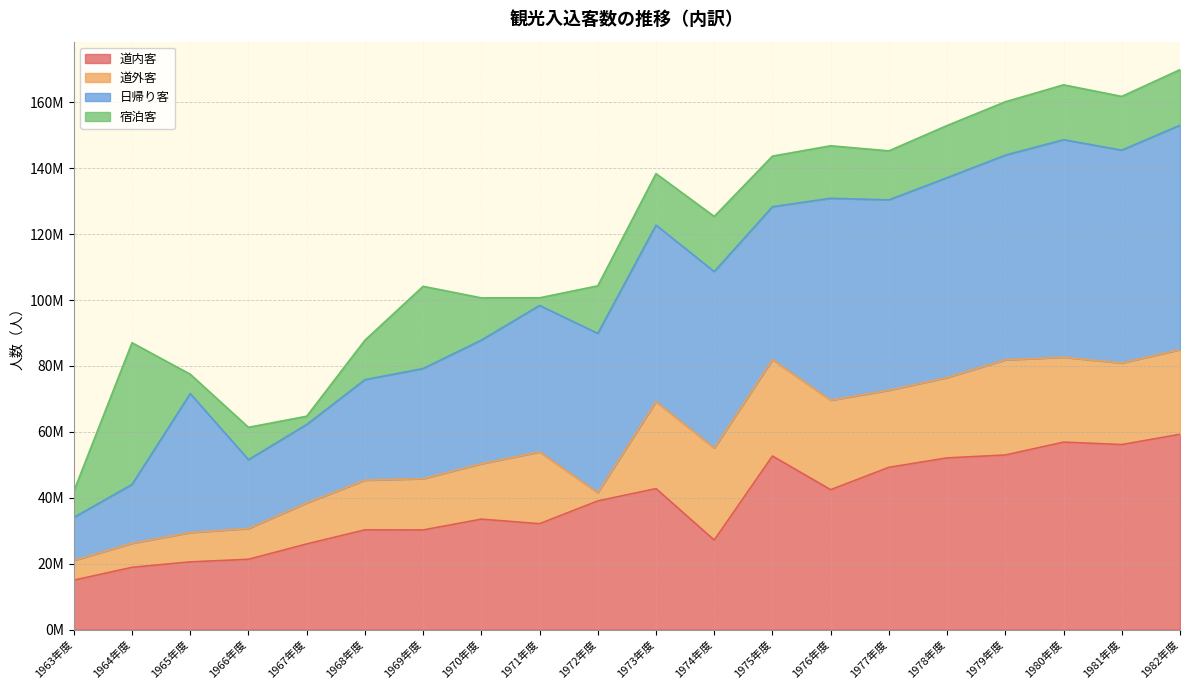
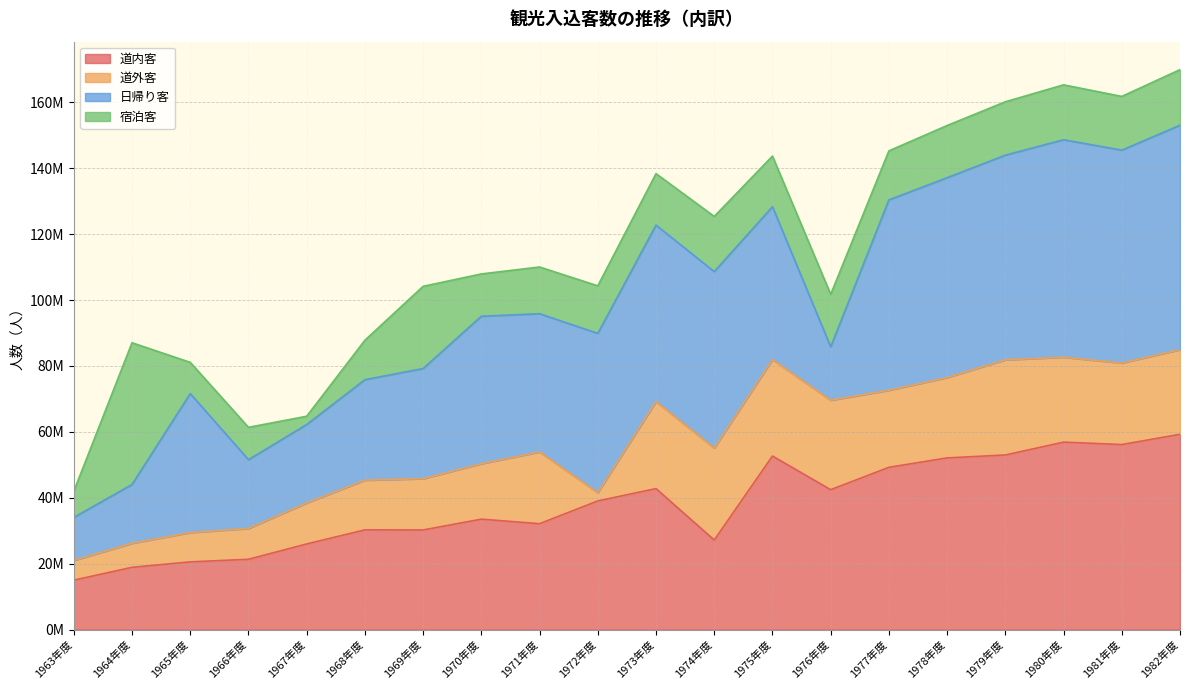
宿泊客, 1965年度: 6000000 -> 9000000
日帰り客, 1970年度: 38000000 -> 45000000
日帰り客, 1971年度: 44000000 -> 42000000
宿泊客, 1971年度: 2000000 -> 14000000
日帰り客, 1976年度: 61000000 -> 16000000
